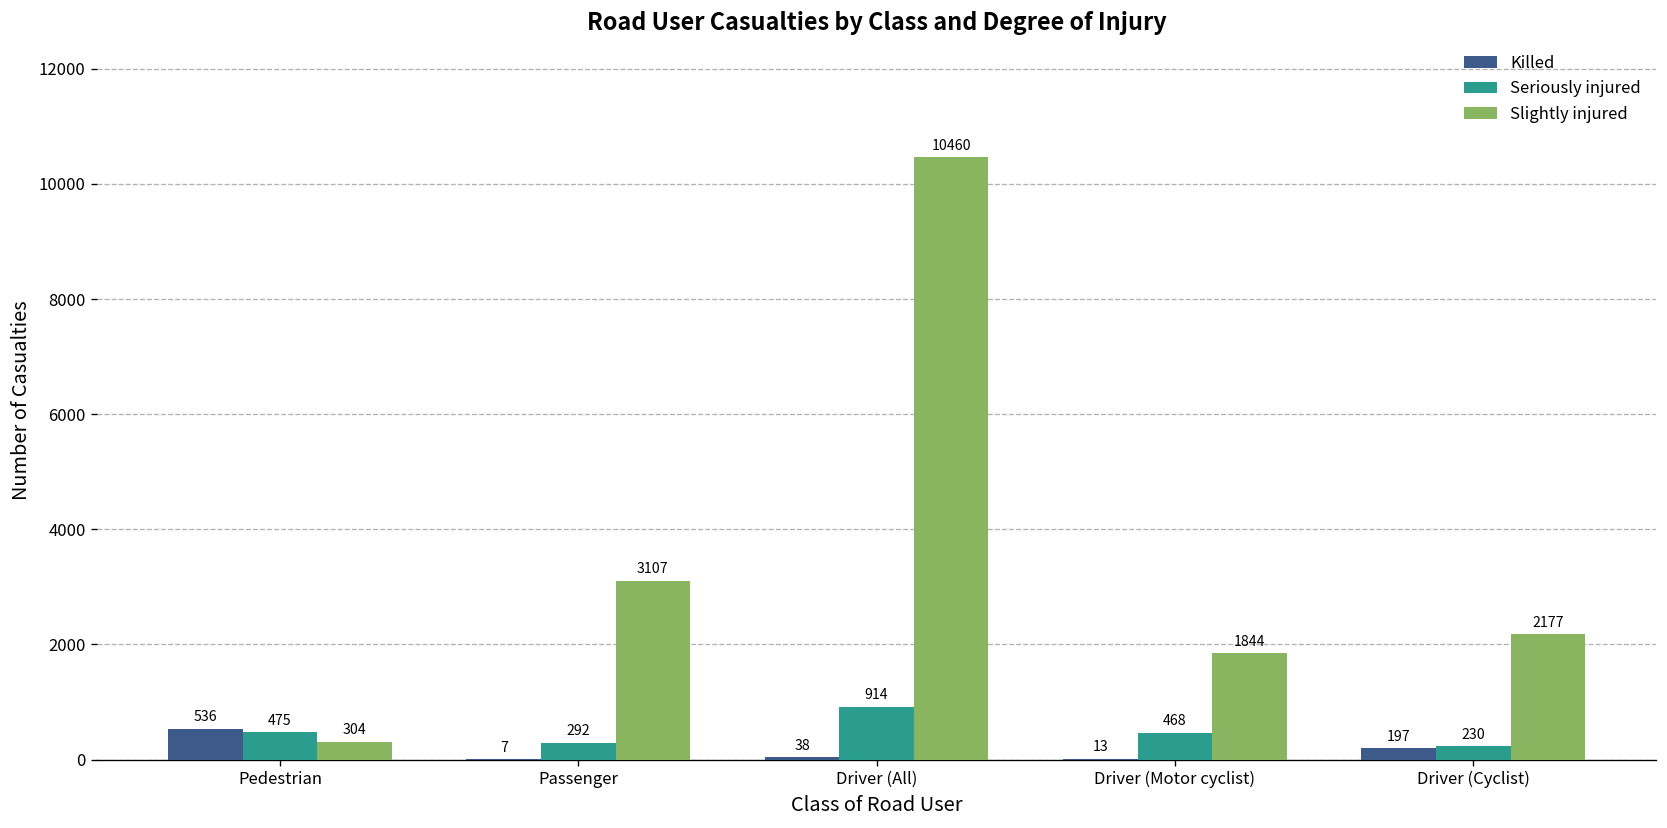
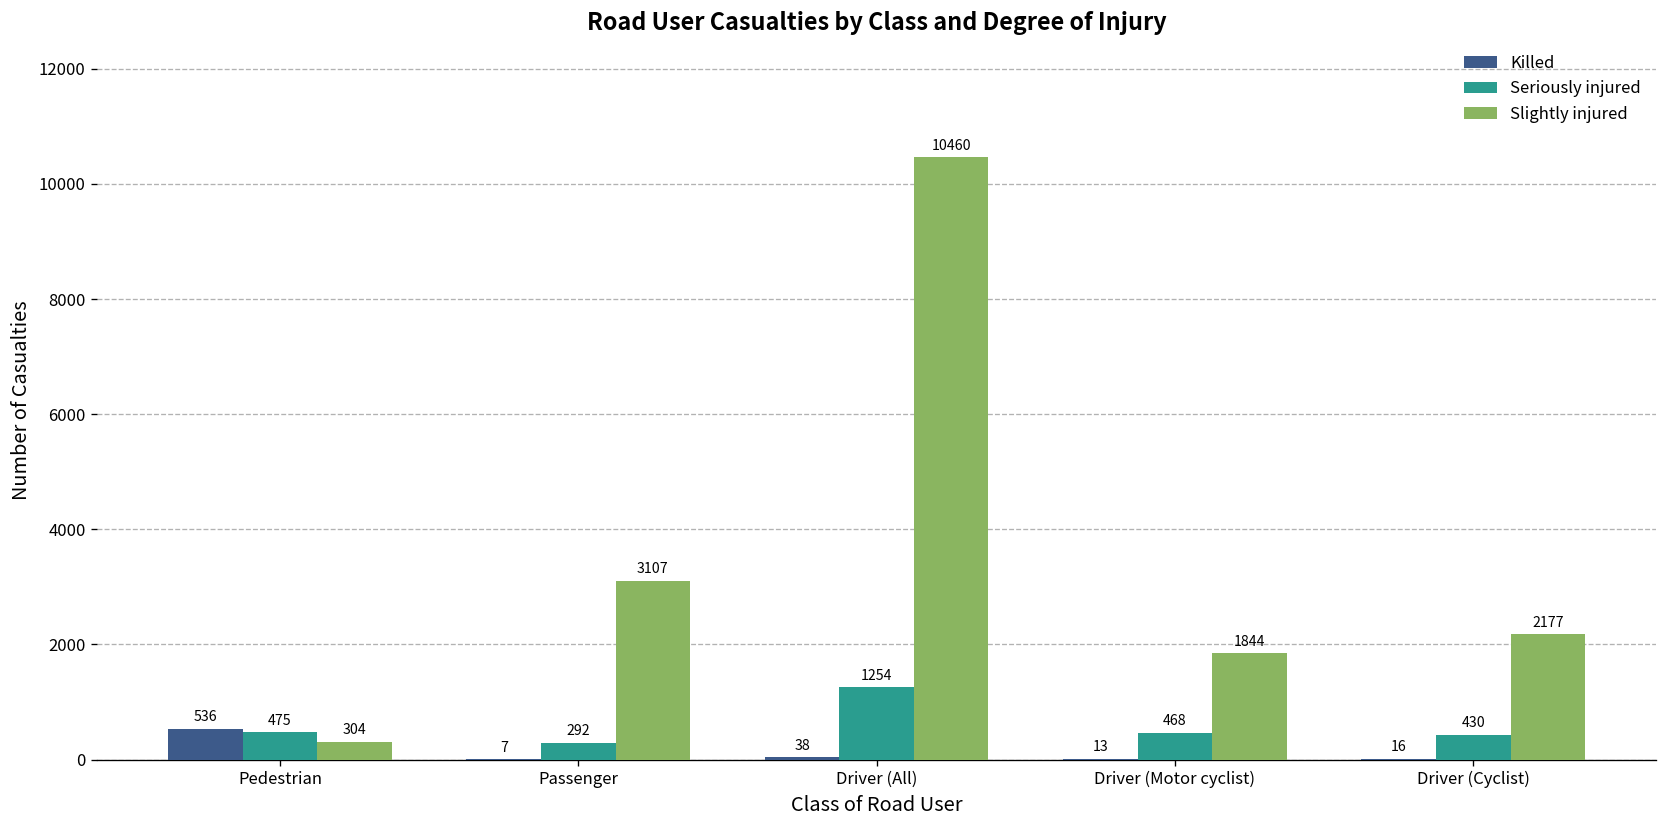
Seriously injured, Driver (All): 914 -> 1254
Killed, Driver (Cyclist): 197 -> 16
Seriously injured, Driver (Cyclist): 230 -> 430
